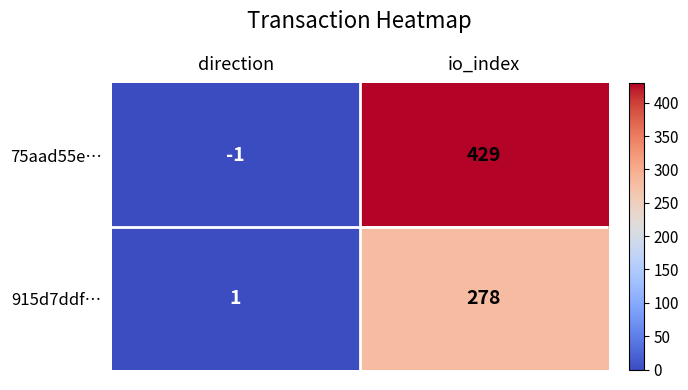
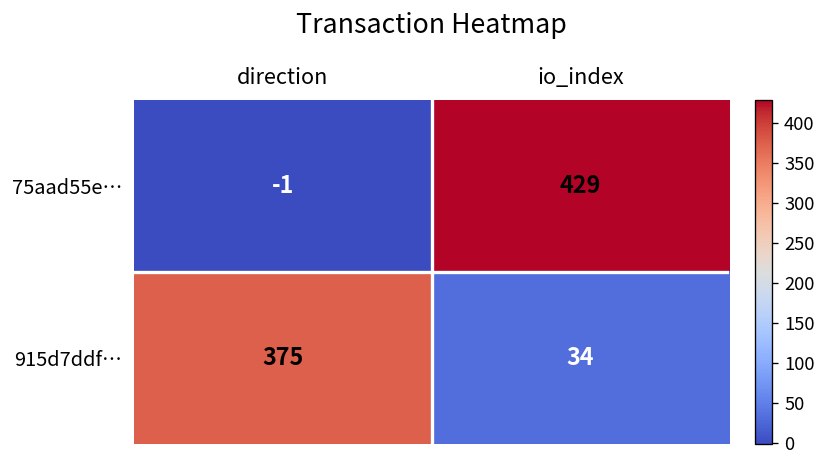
915d7ddf…, direction: 1 -> 375
915d7ddf…, io_index: 278 -> 34
